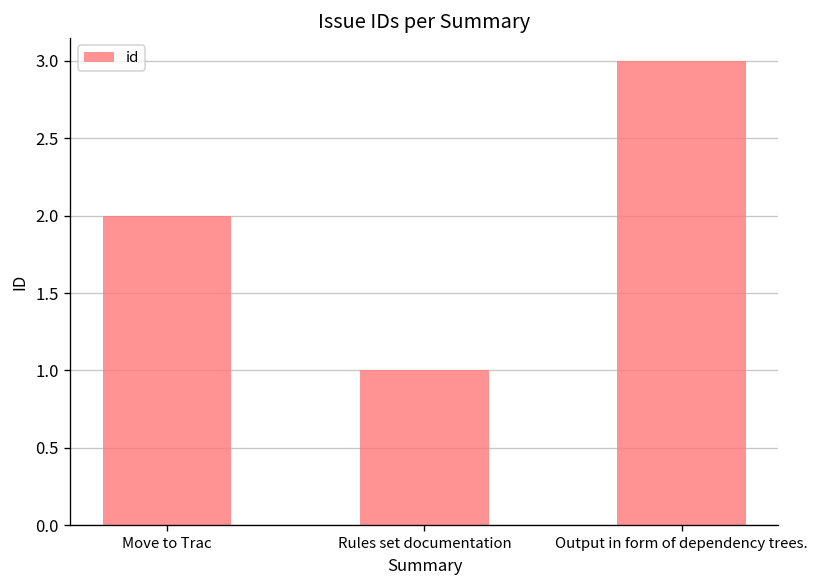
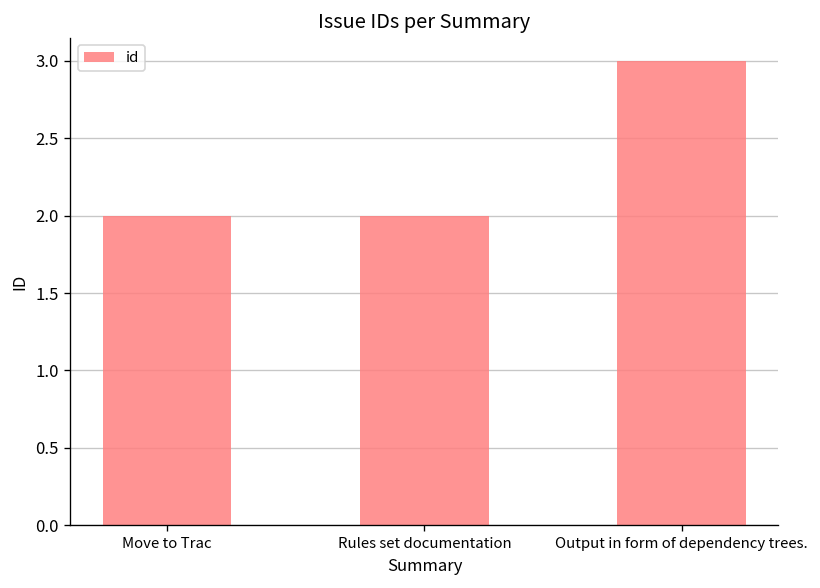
Rules set documentation: 1 -> 2
